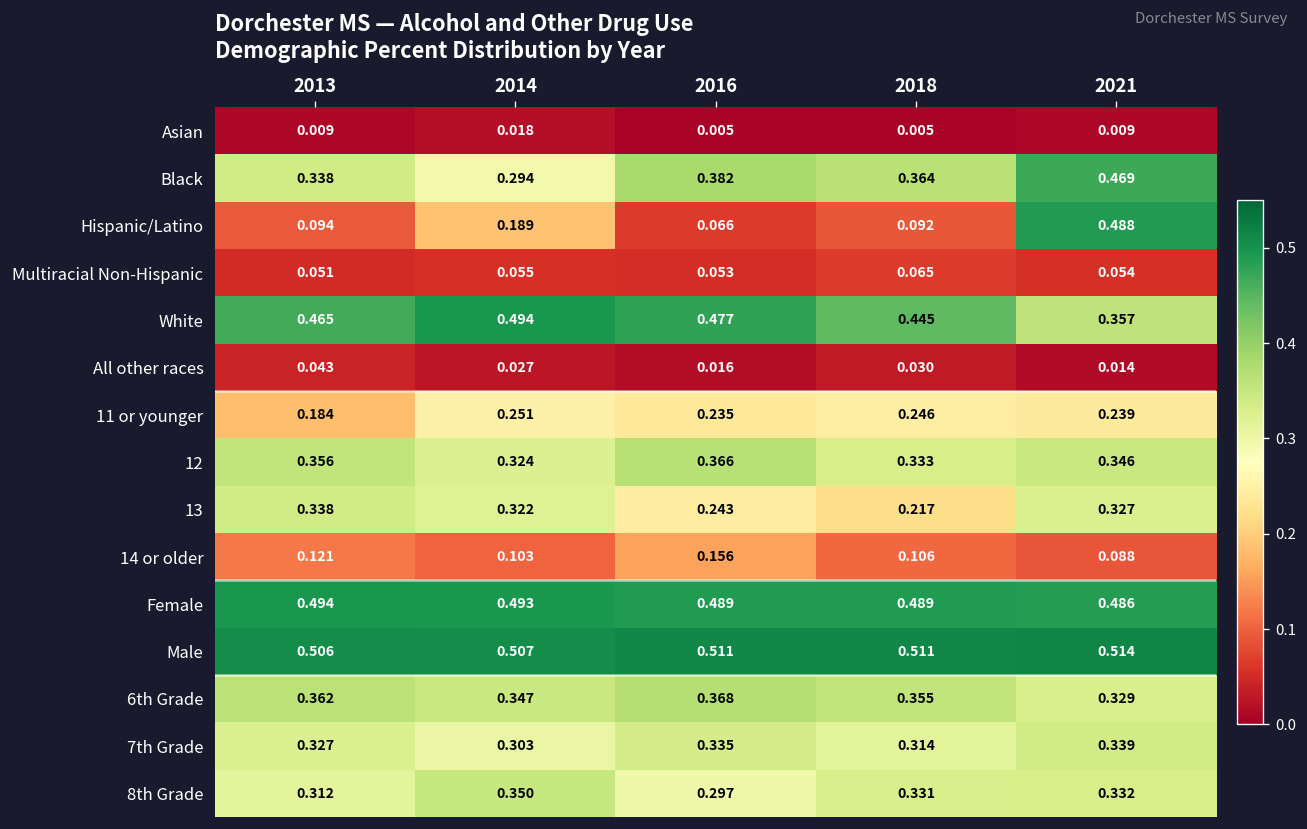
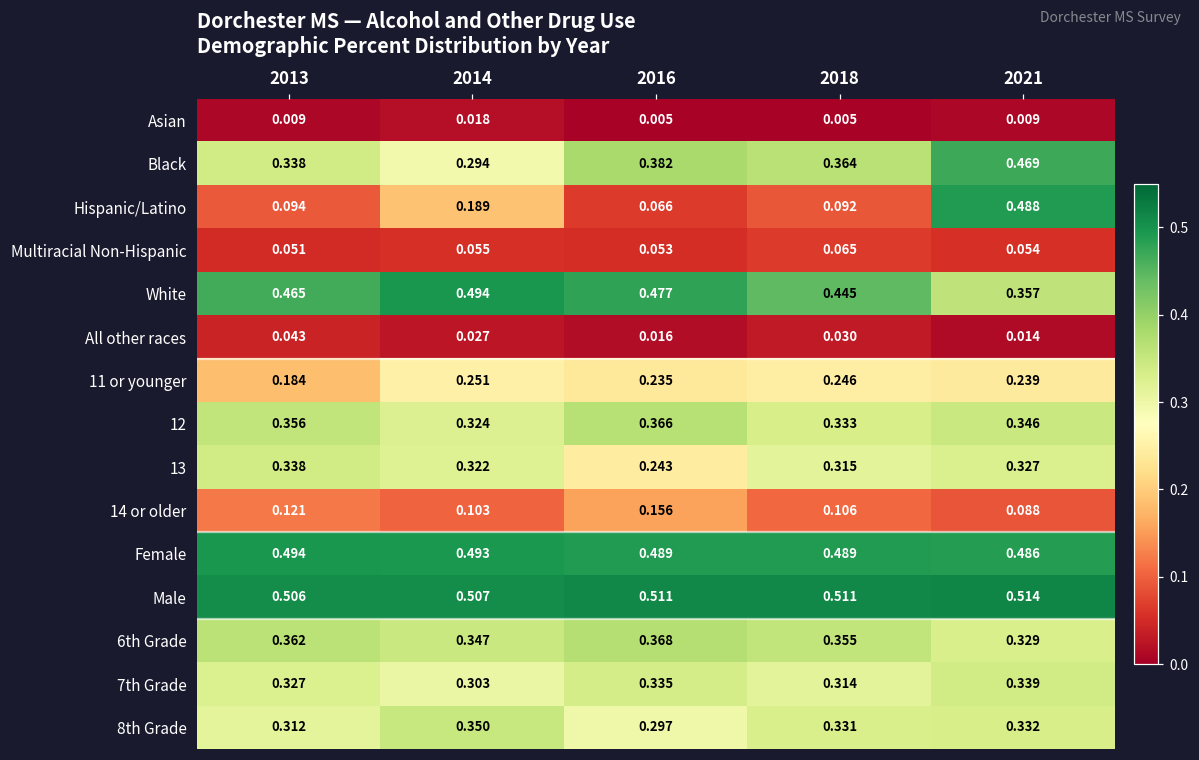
13, 2018: 0.217 -> 0.315
